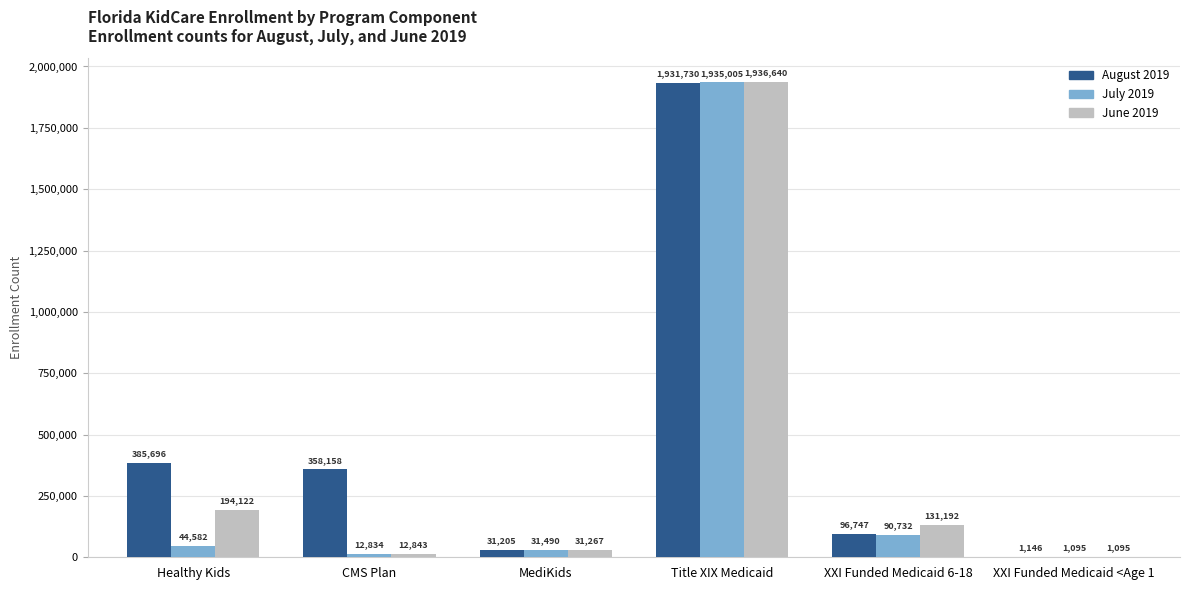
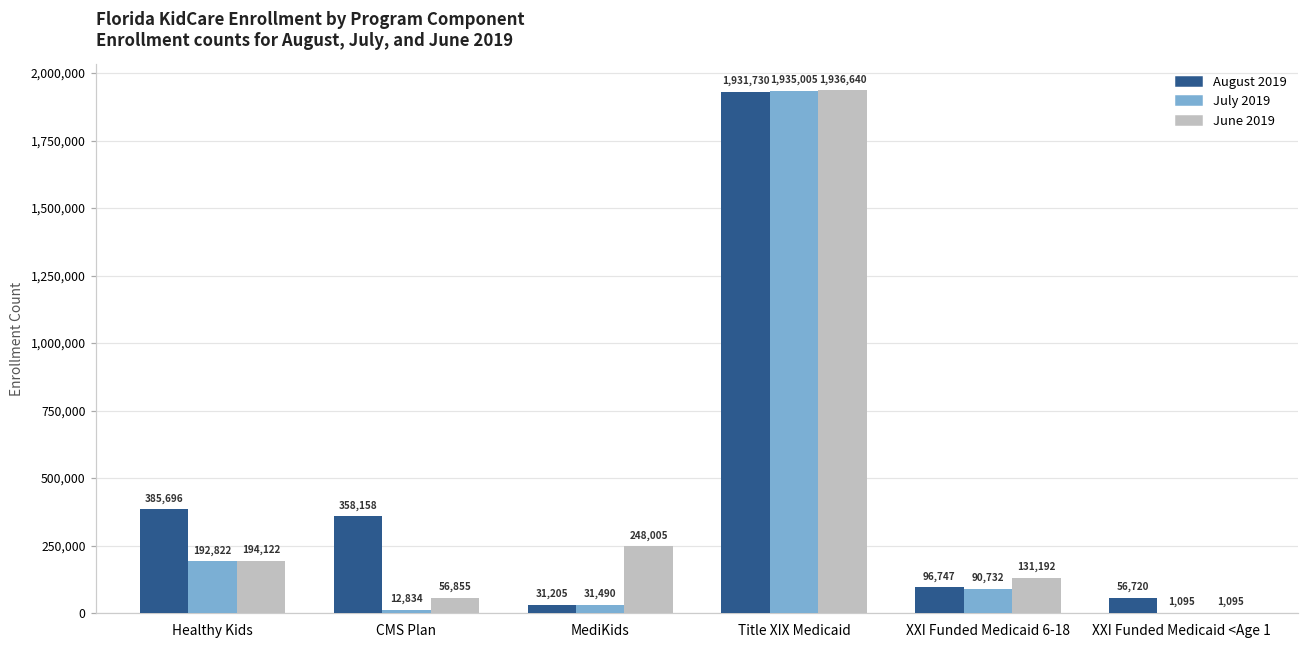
July 2019, Healthy Kids: 44,582 -> 192,822
June 2019, CMS Plan: 12,843 -> 56,855
June 2019, MediKids: 31,267 -> 248,005
August 2019, XXI Funded Medicaid <Age 1: 1,146 -> 56,720
